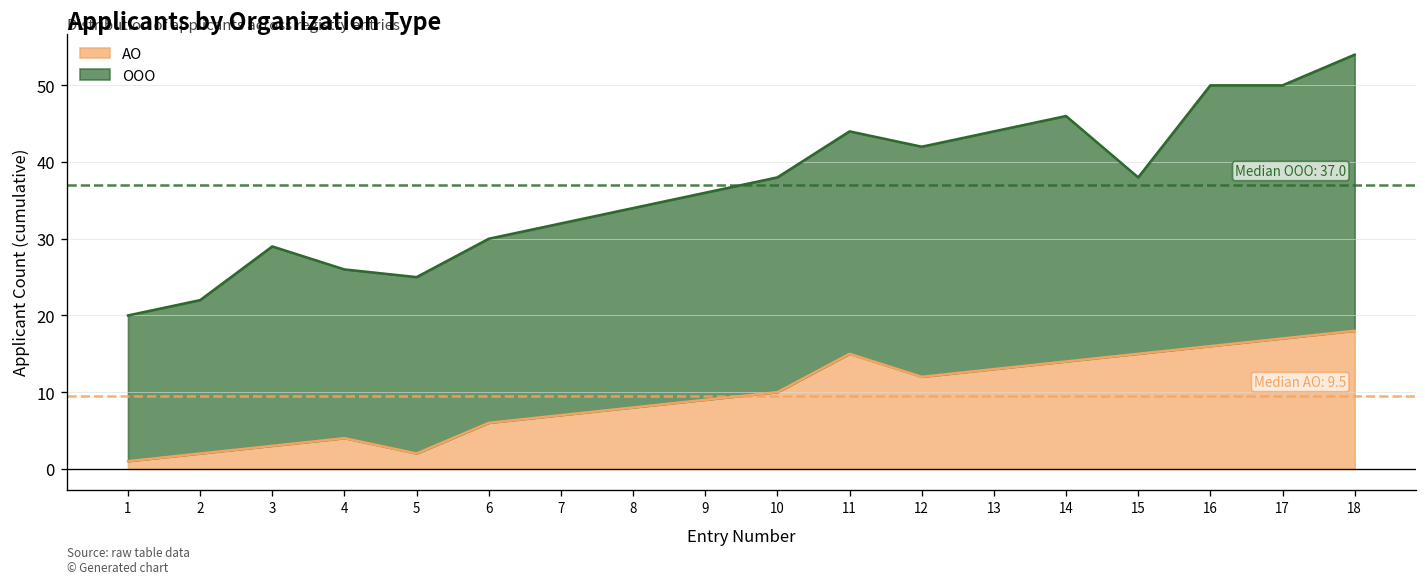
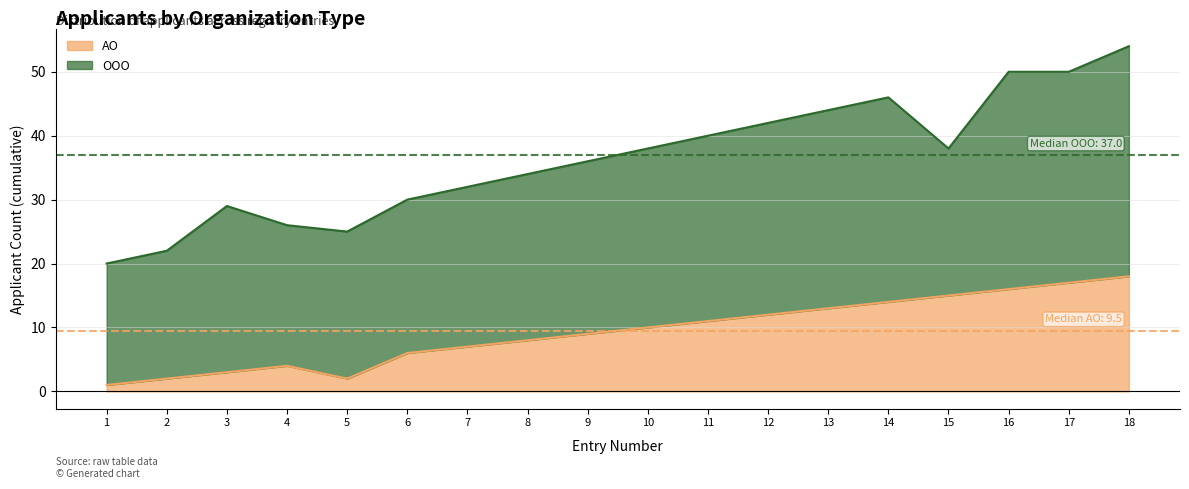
АО, 11: 15 -> 11
